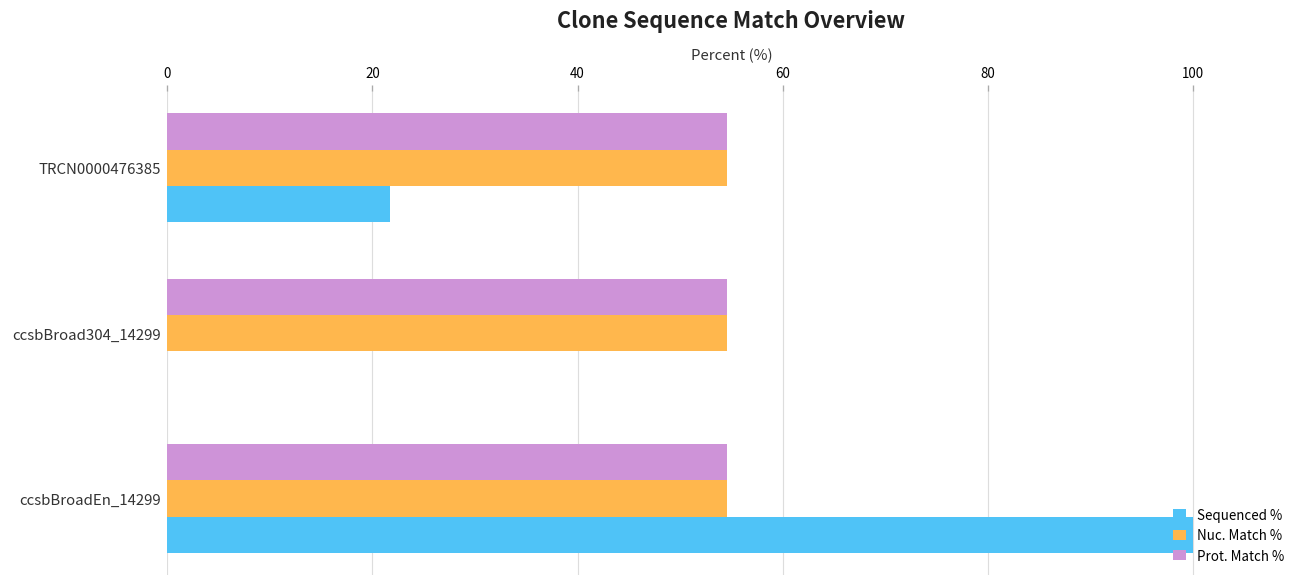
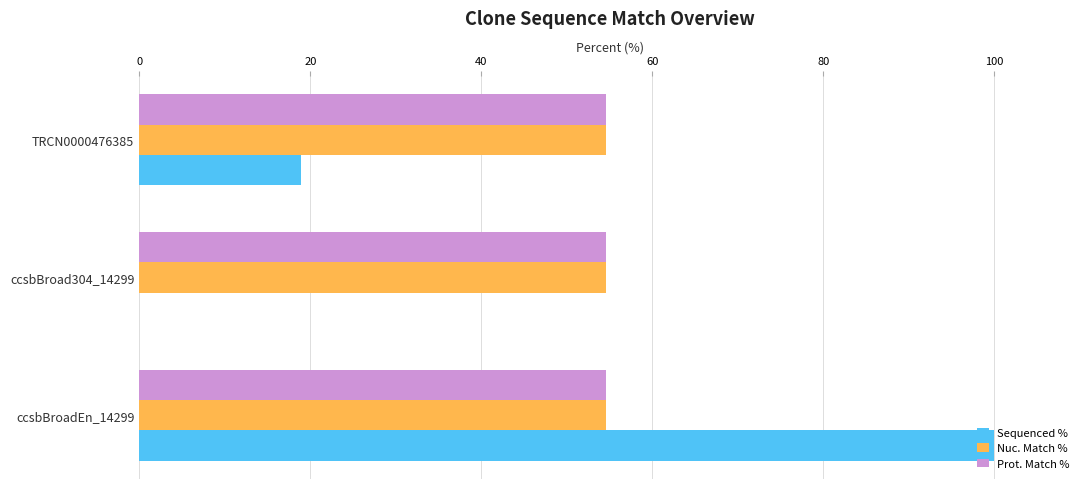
Sequenced %, TRCN0000476385: 22 -> 19
